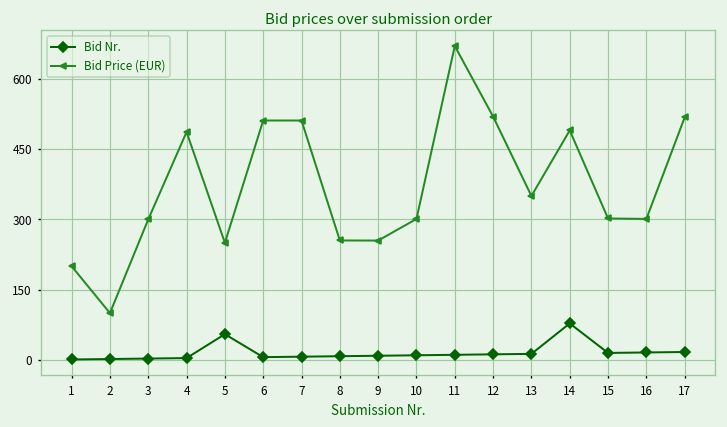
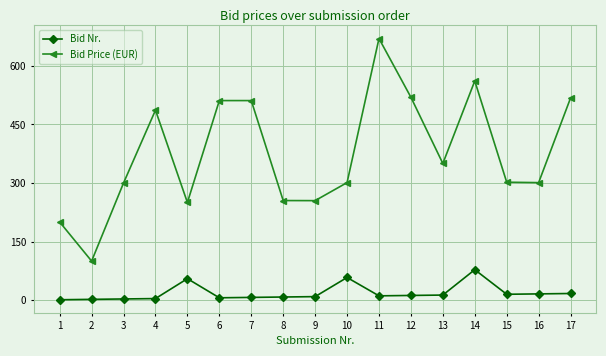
Bid Nr., 10: 10 -> 60
Bid Price (EUR), 14: 490 -> 560
